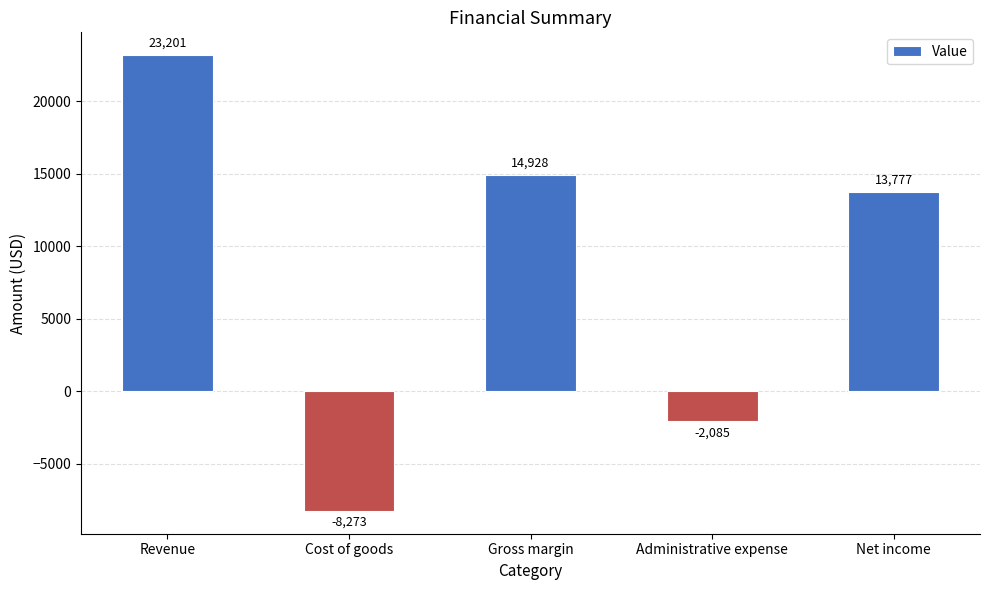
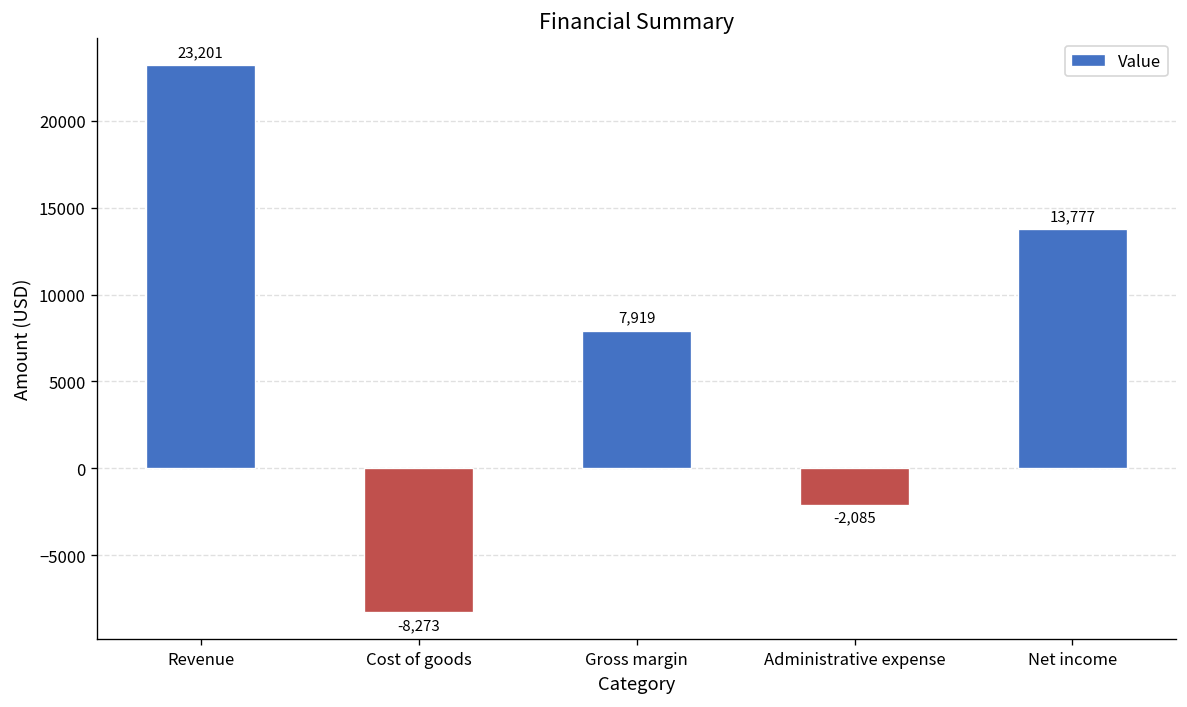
Gross margin: 14,928 -> 7,919
